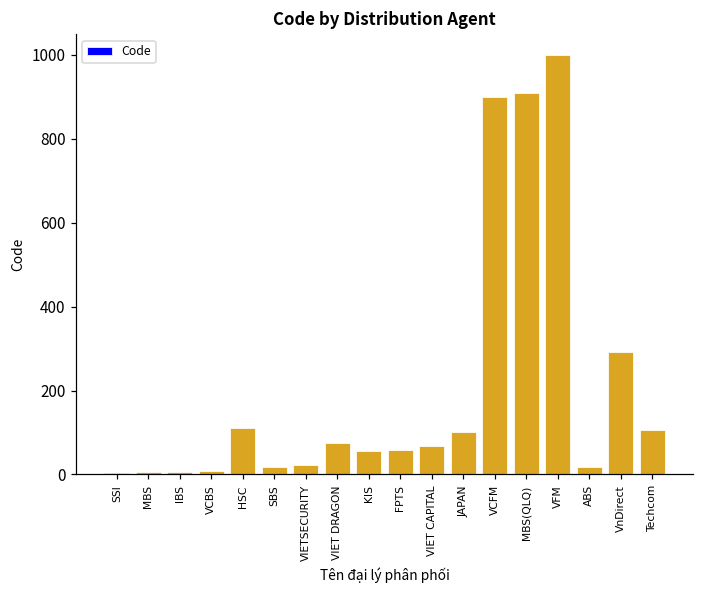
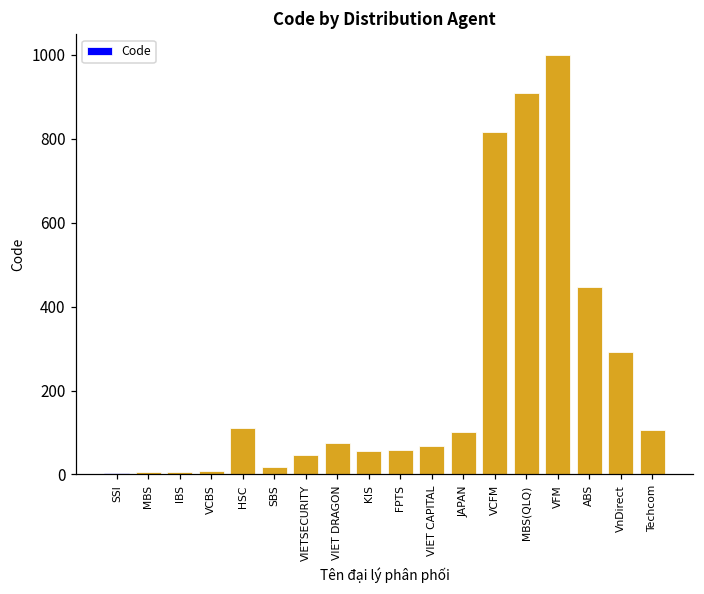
VIETSECURITY: 20 -> 50
VCFM: 900 -> 820
ABS: 20 -> 450
